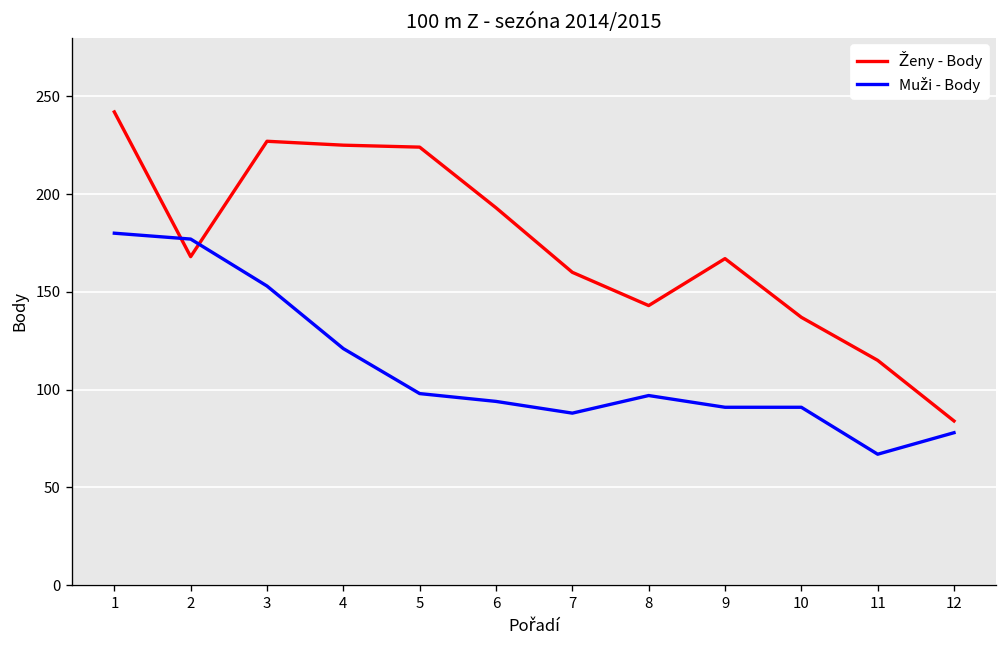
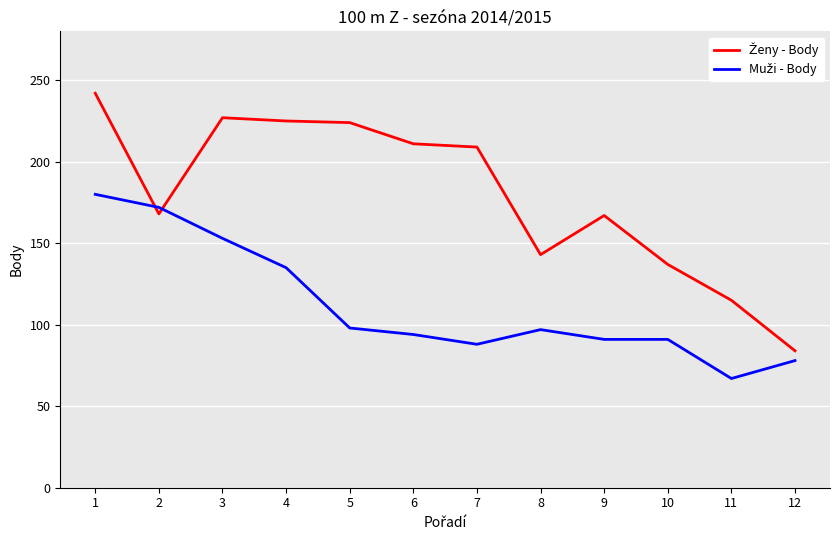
Muži - Body, 2: 177 -> 172
Muži - Body, 4: 121 -> 135
Ženy - Body, 6: 193 -> 211
Ženy - Body, 7: 160 -> 209
